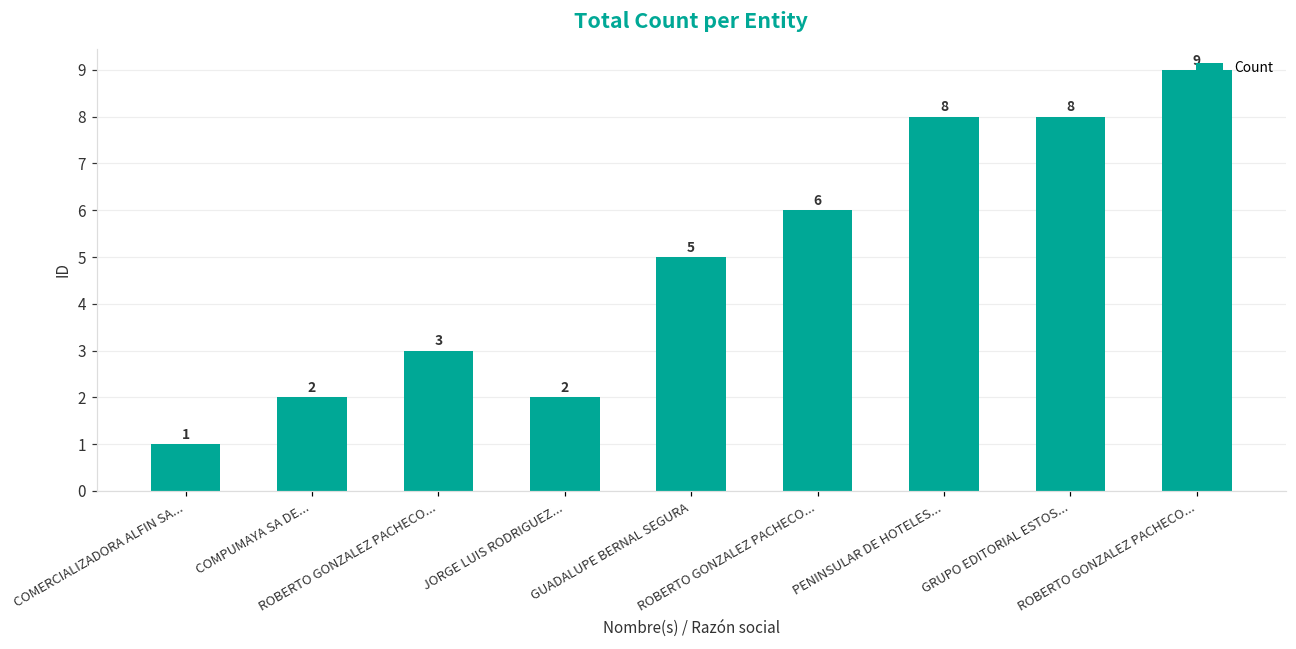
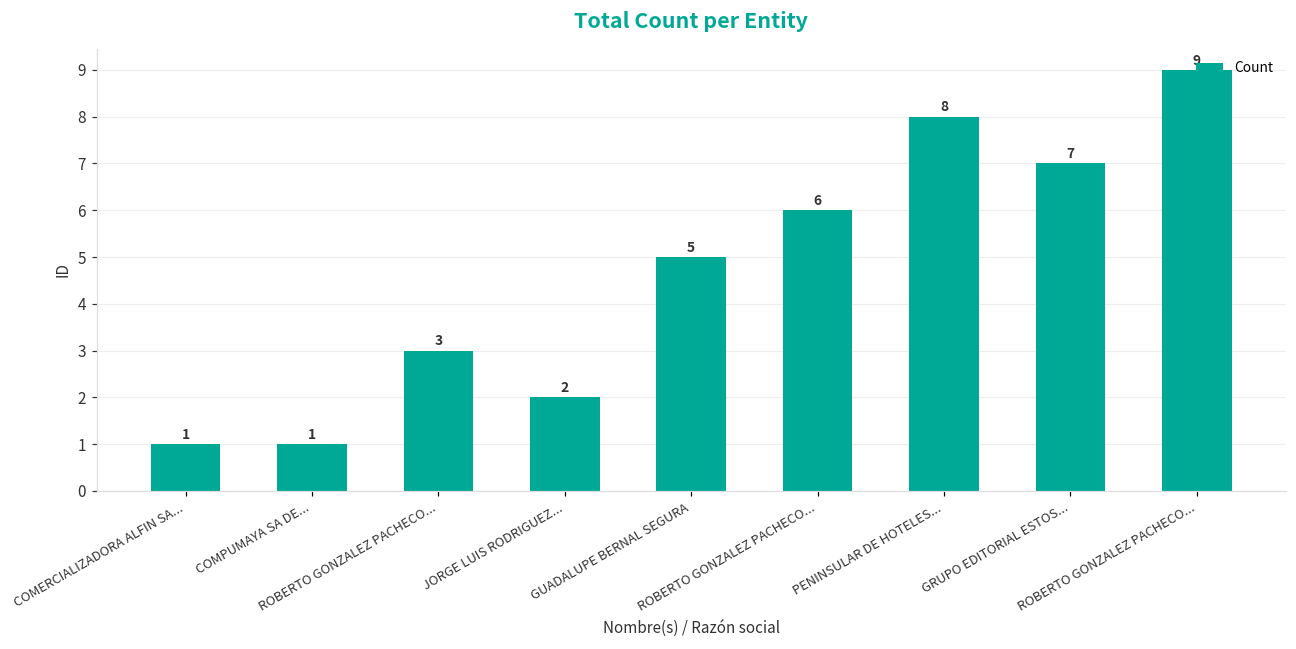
COMPUMAYA SA DE...: 2 -> 1
GRUPO EDITORIAL ESTOS...: 8 -> 7
